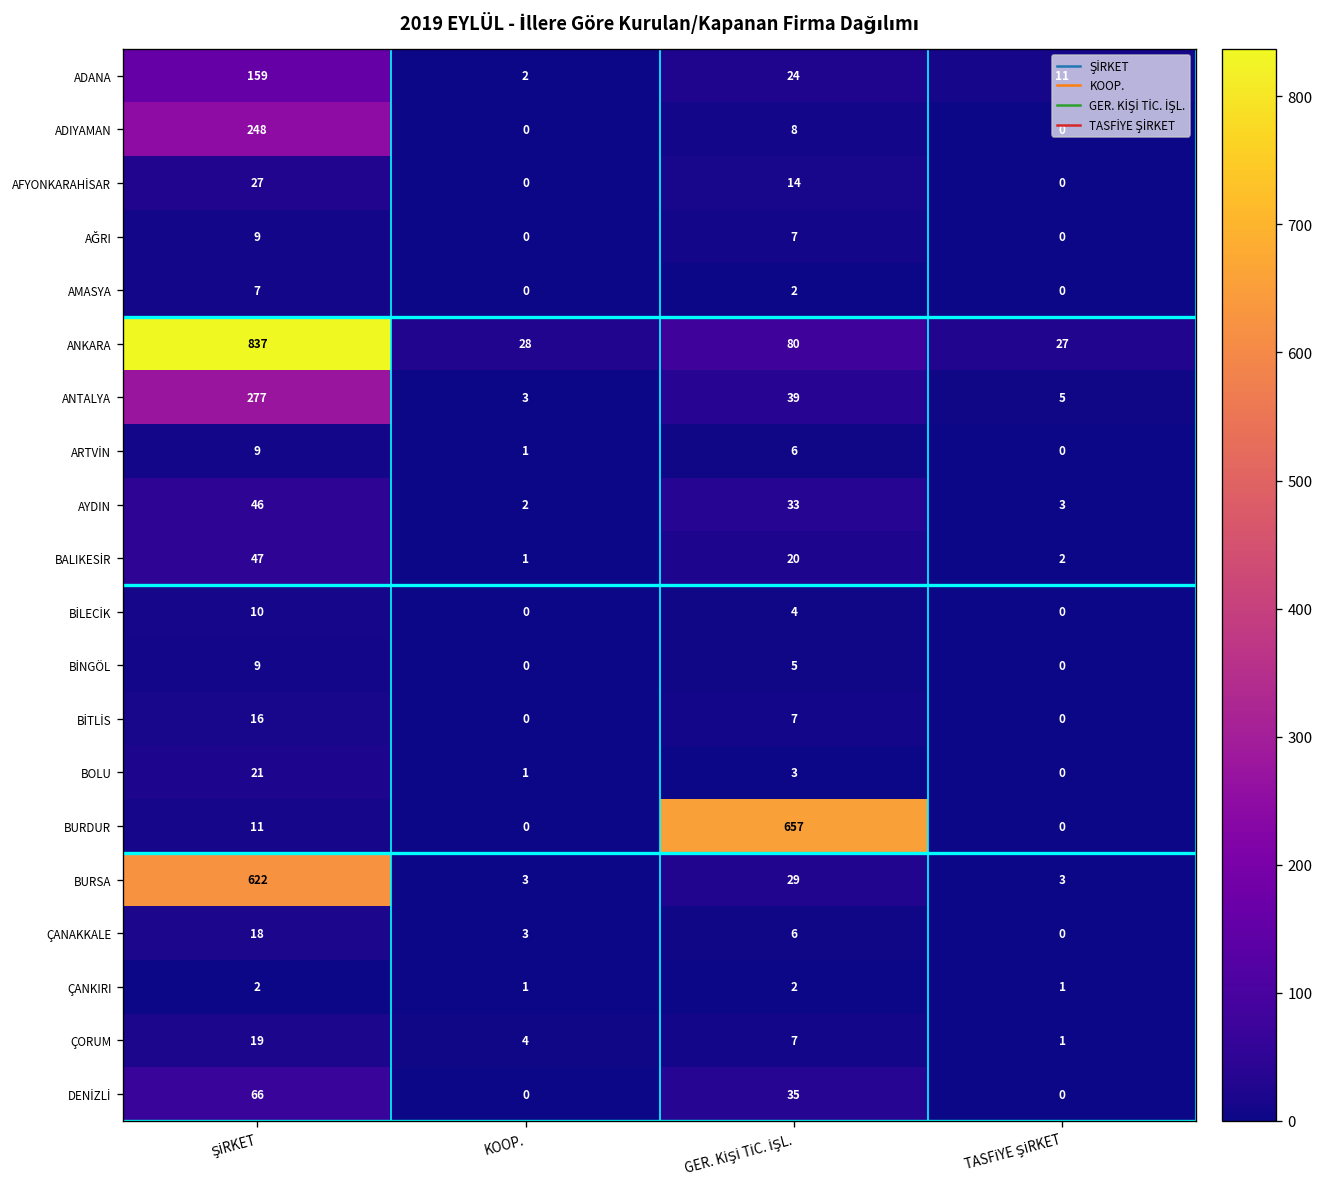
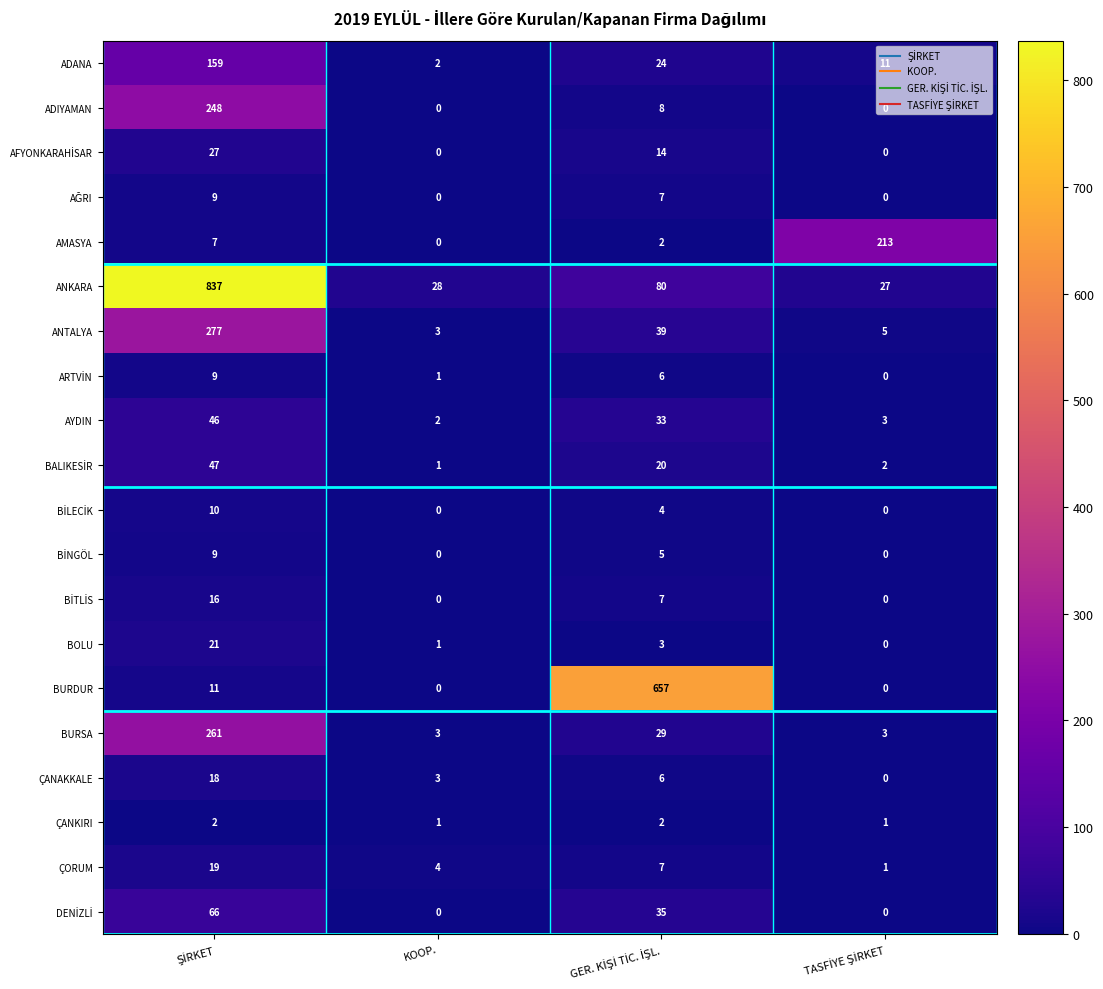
AMASYA, TASFİYE ŞİRKET: 0 -> 213
BURSA, ŞİRKET: 622 -> 261
